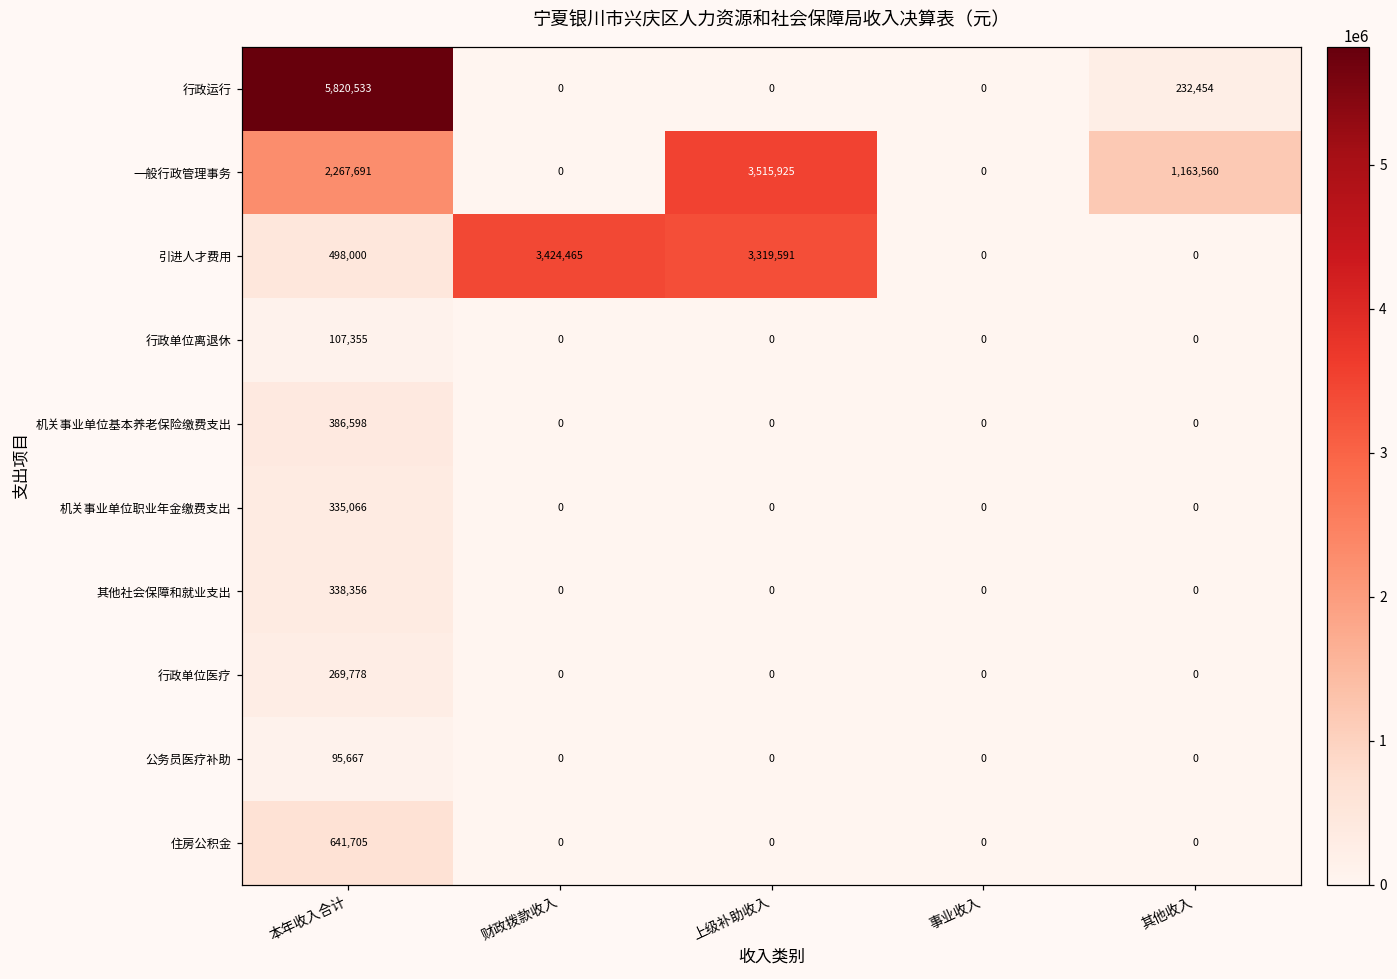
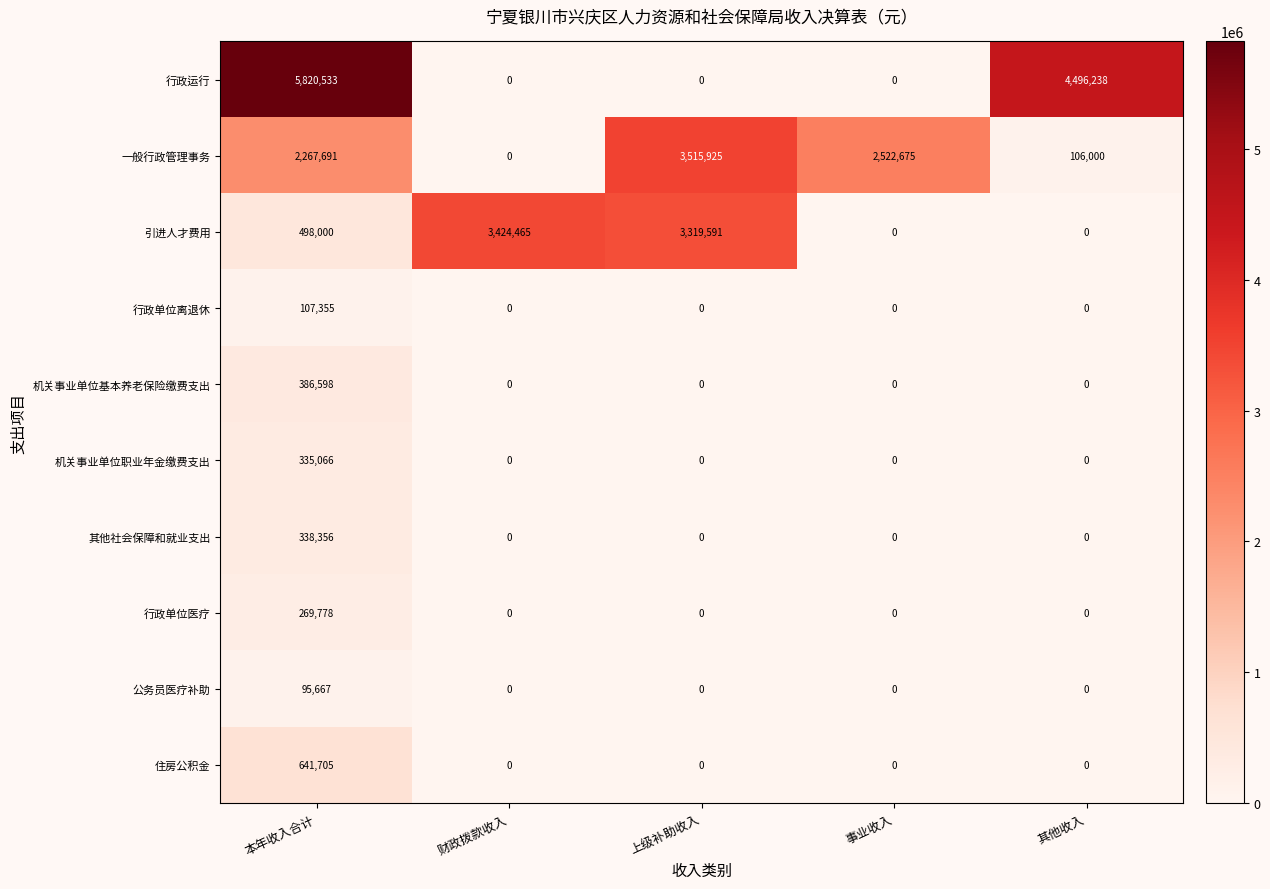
行政运行, 其他收入: 232,454 -> 4,496,238
一般行政管理事务, 事业收入: 0 -> 2,522,675
一般行政管理事务, 其他收入: 1,163,560 -> 106,000
